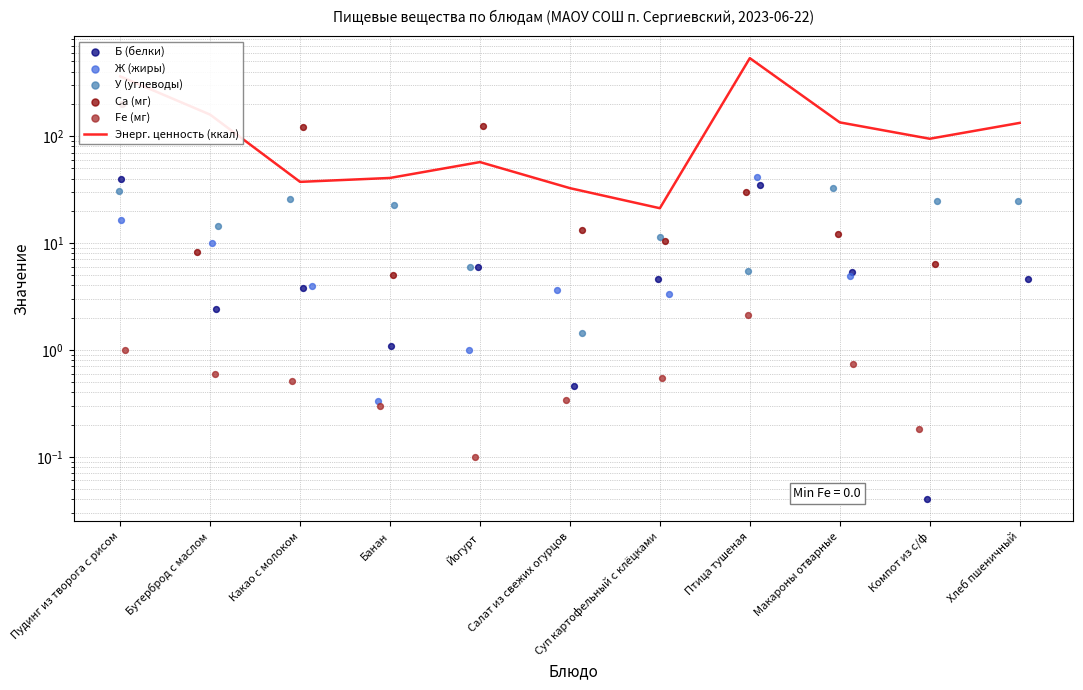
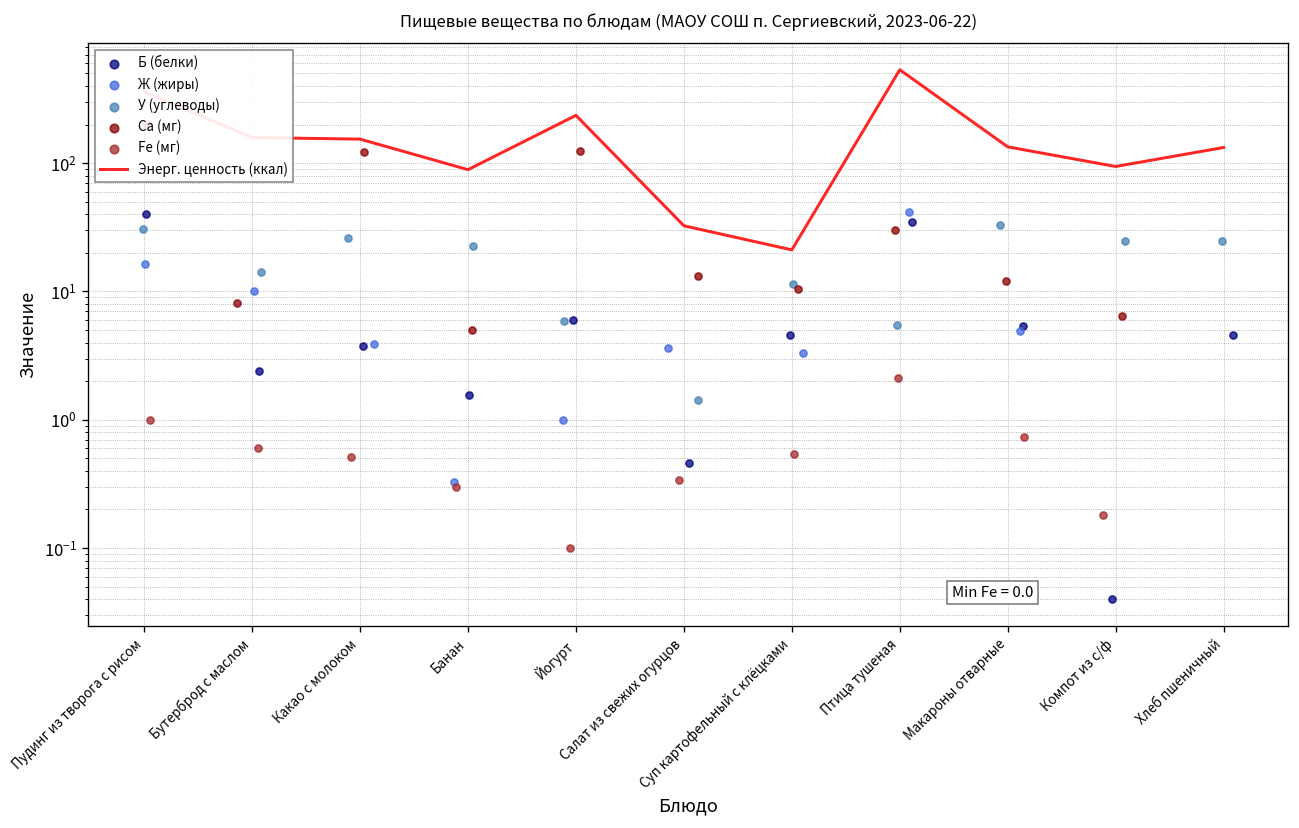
Энерг. ценность (ккал), Какао с молоком: 37 -> 150
Энерг. ценность (ккал), Банан: 41 -> 90
Б (белки), Банан: 1.1 -> 1.6
Энерг. ценность (ккал), Йогурт: 60 -> 240
